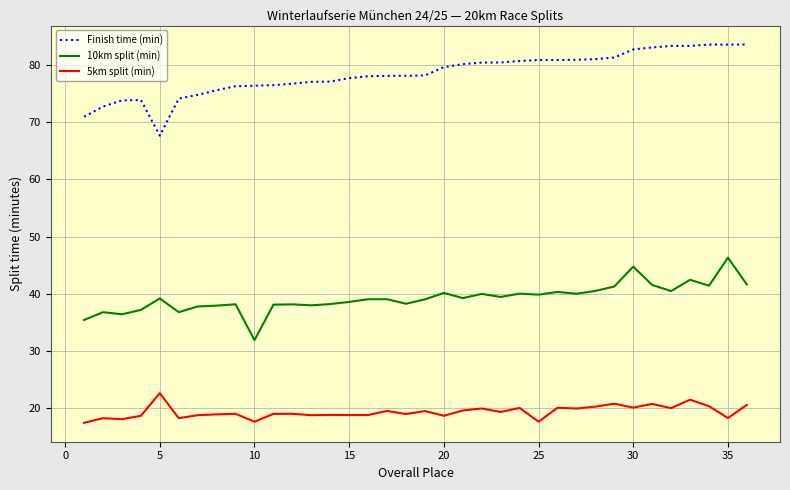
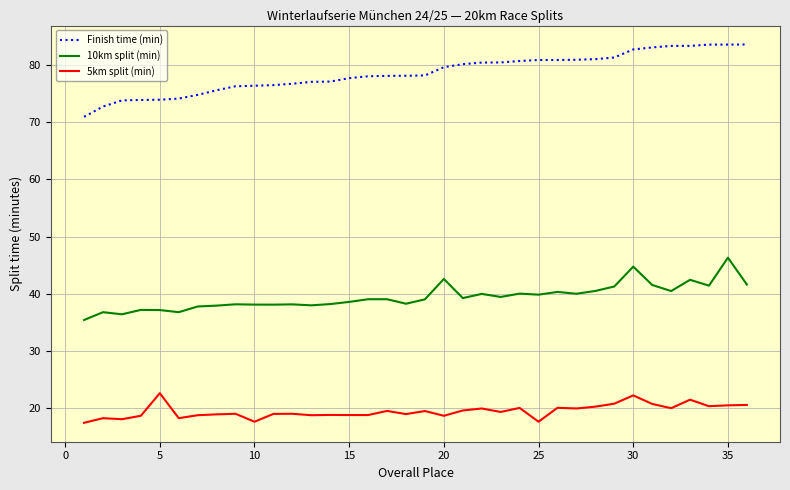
Finish time (min), 5: 68 -> 74
10km split (min), 5: 39 -> 37
10km split (min), 10: 32 -> 38
10km split (min), 20: 40 -> 43
5km split (min), 30: 20 -> 22
5km split (min), 35: 18 -> 20
